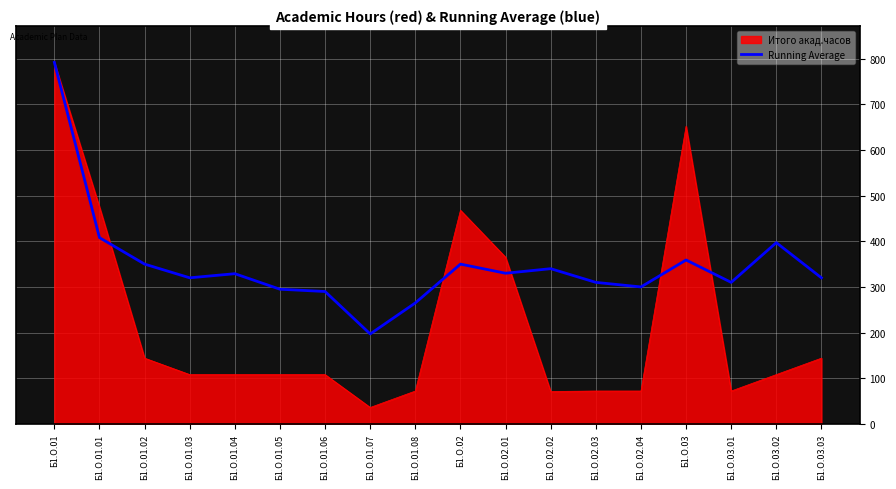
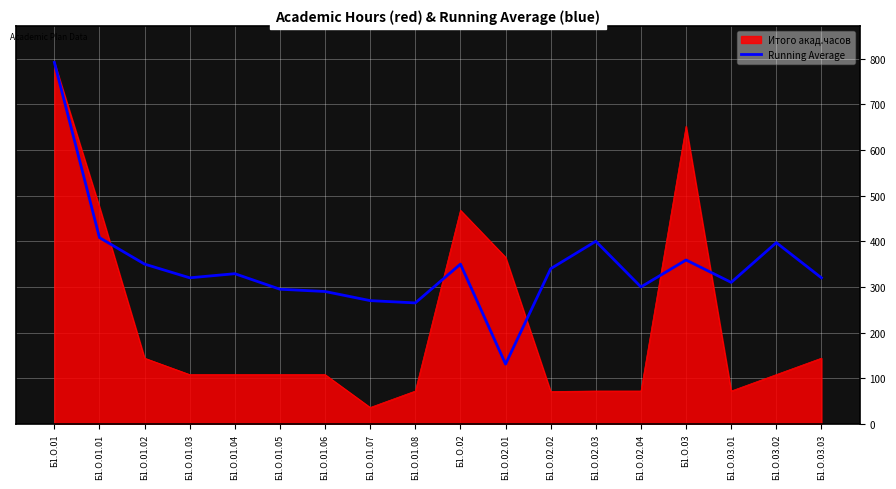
Running Average, Б1.О.01.07: 200 -> 270
Running Average, Б1.О.02.01: 330 -> 130
Running Average, Б1.О.02.03: 310 -> 400
